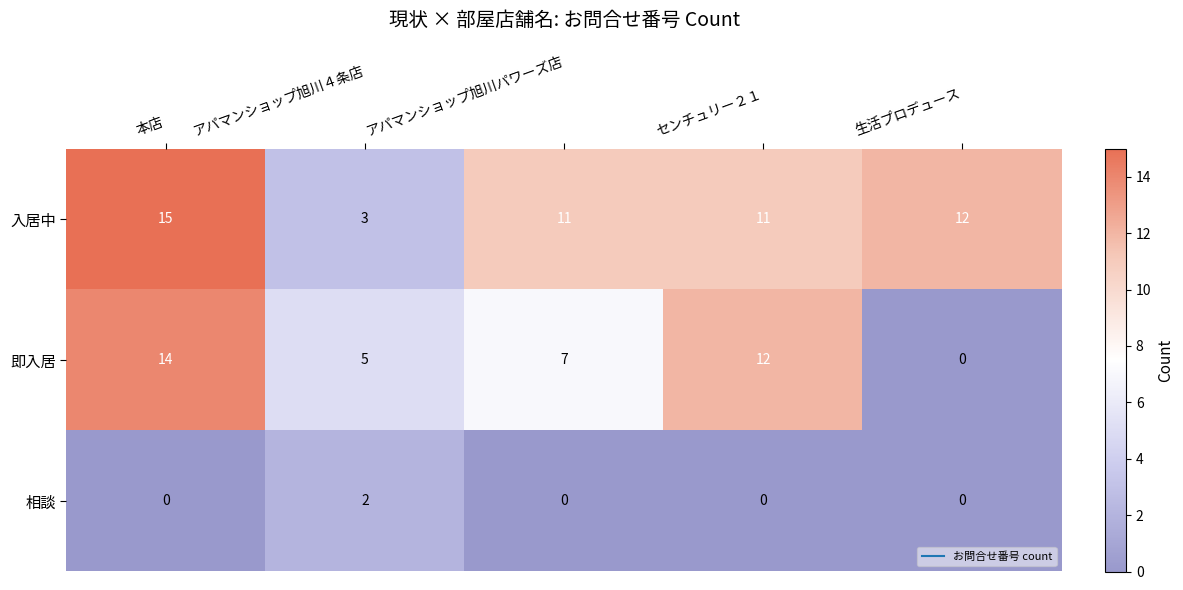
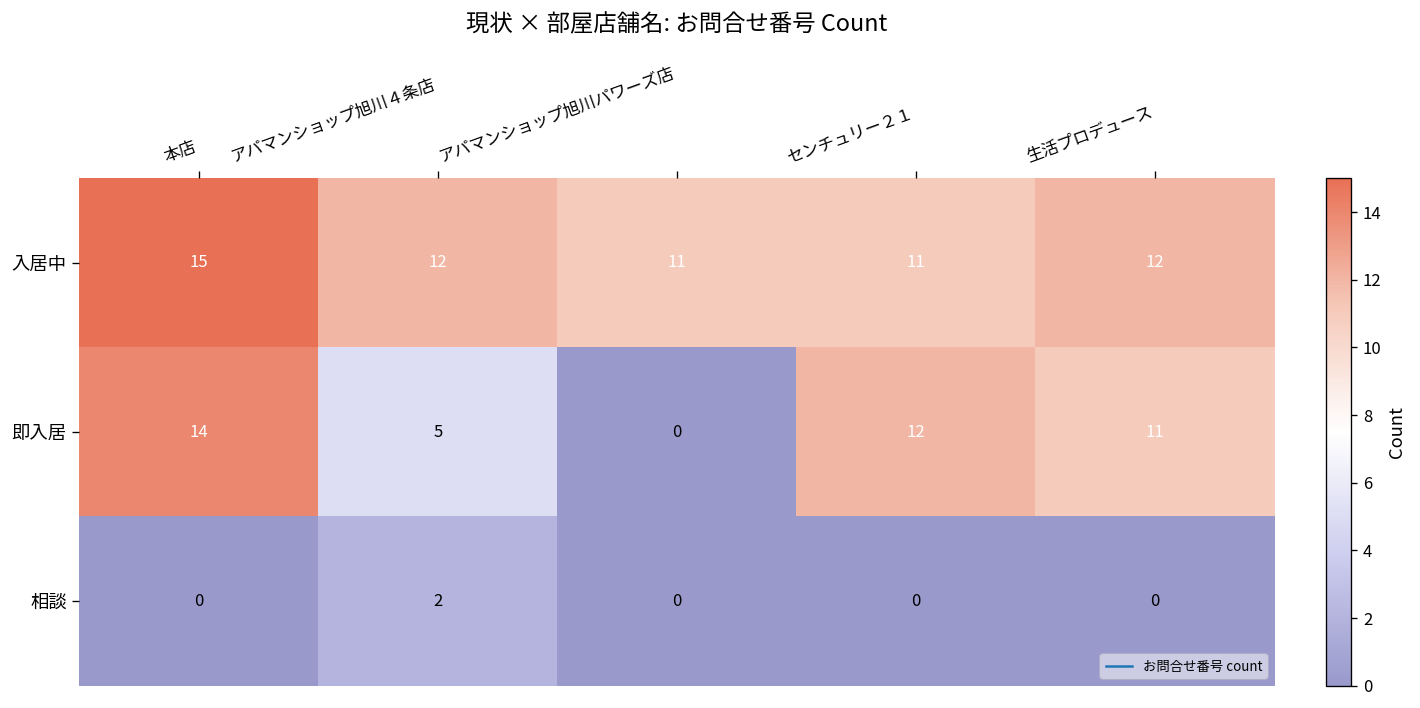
入居中, アパマンショップ旭川４条店: 3 -> 12
即入居, アパマンショップ旭川パワーズ店: 7 -> 0
即入居, 生活プロデュース: 0 -> 11
